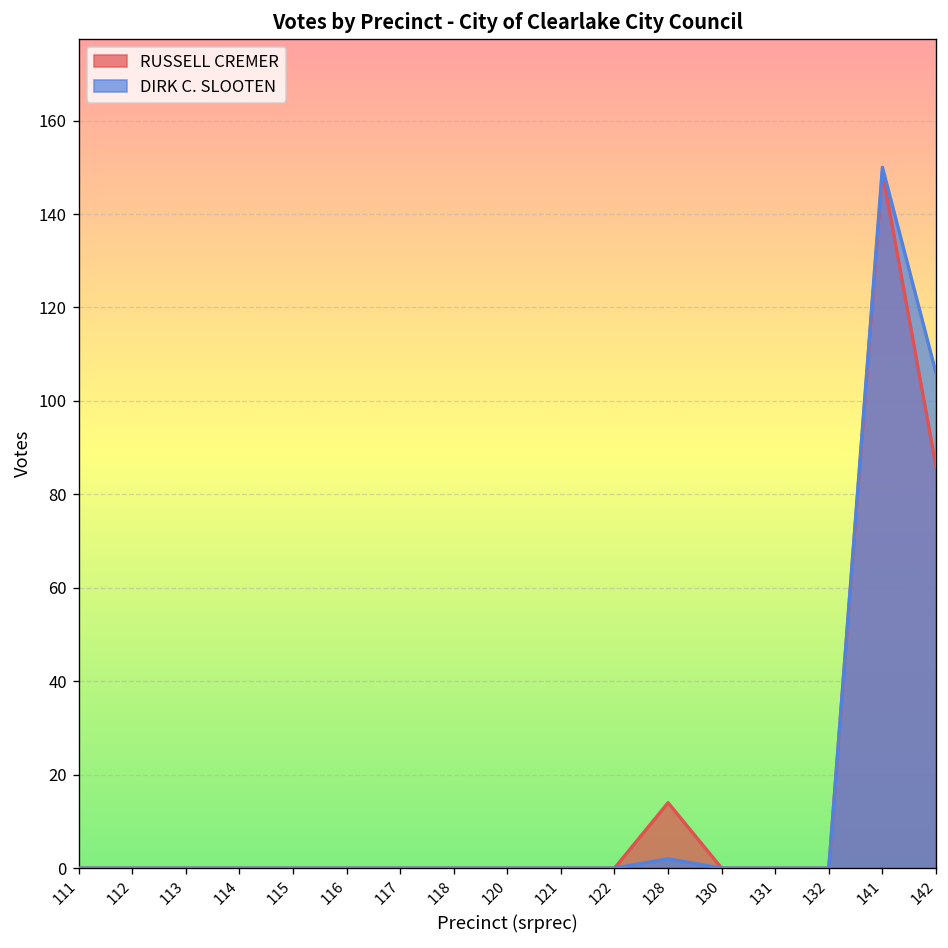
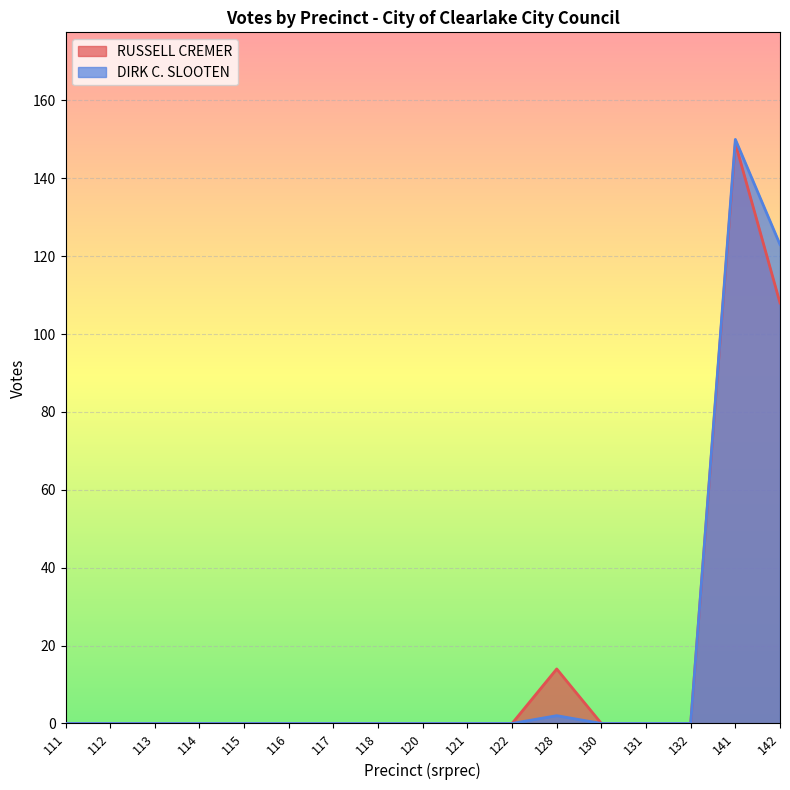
RUSSELL CREMER, 142: 86 -> 108
DIRK C. SLOOTEN, 142: 106 -> 123
